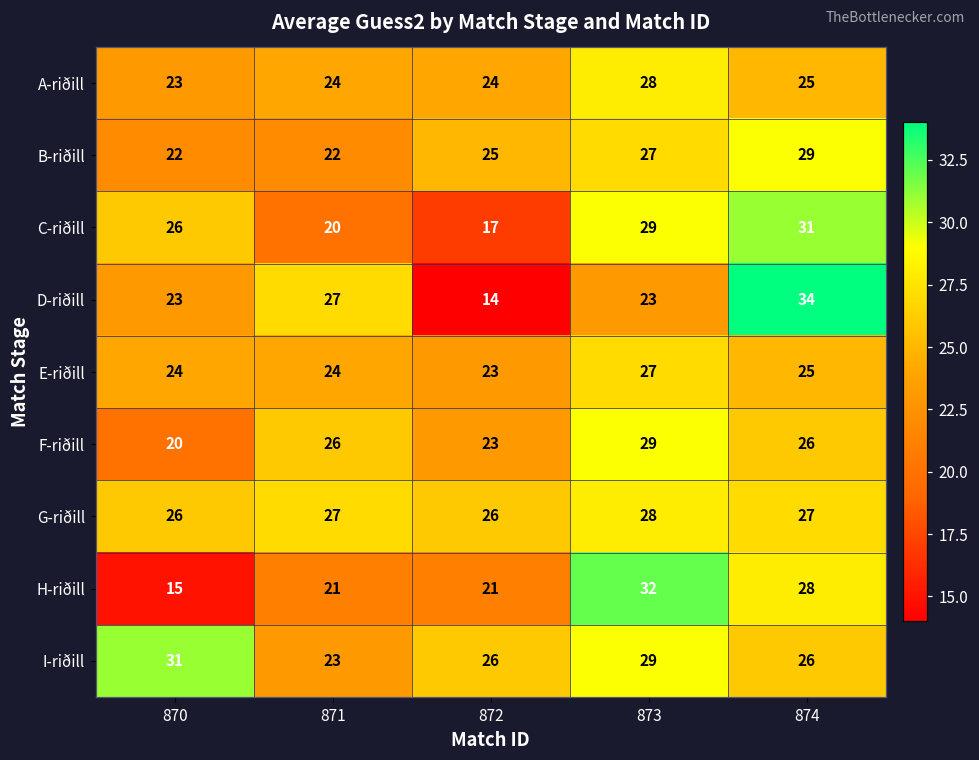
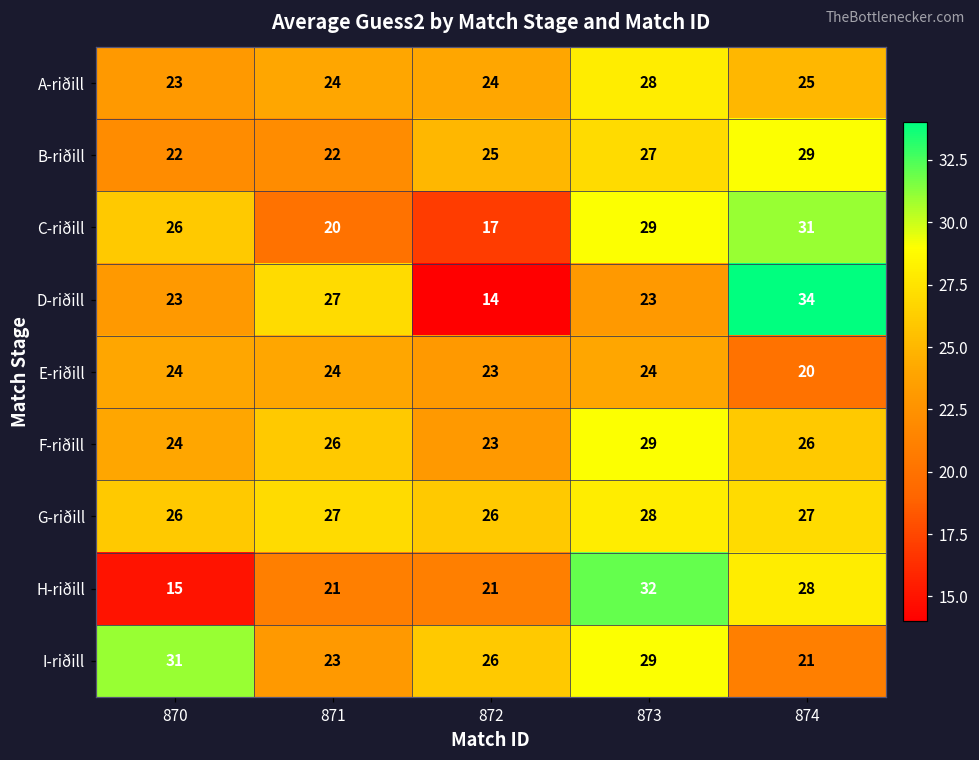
E-riðill, 873: 27 -> 24
E-riðill, 874: 25 -> 20
F-riðill, 870: 20 -> 24
I-riðill, 874: 26 -> 21
